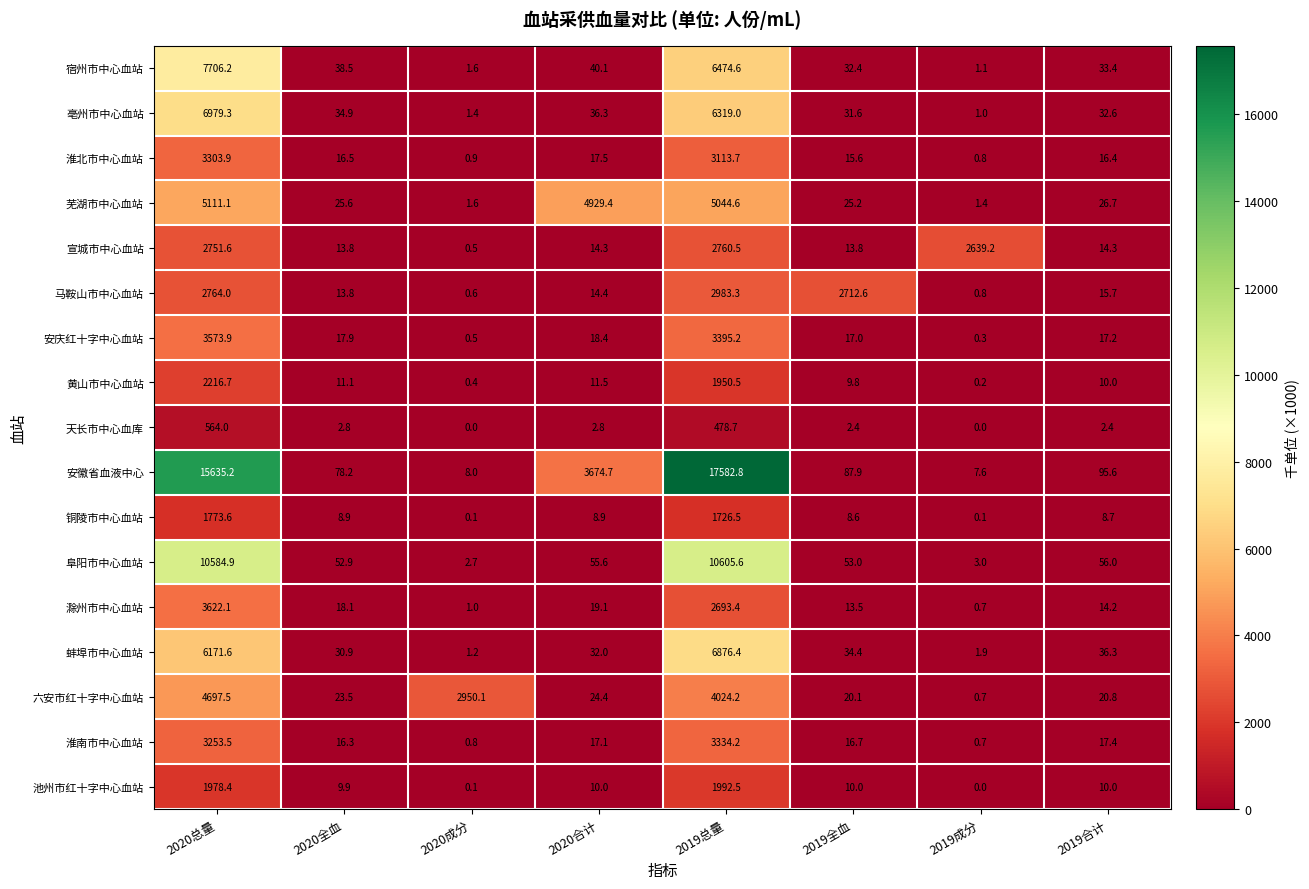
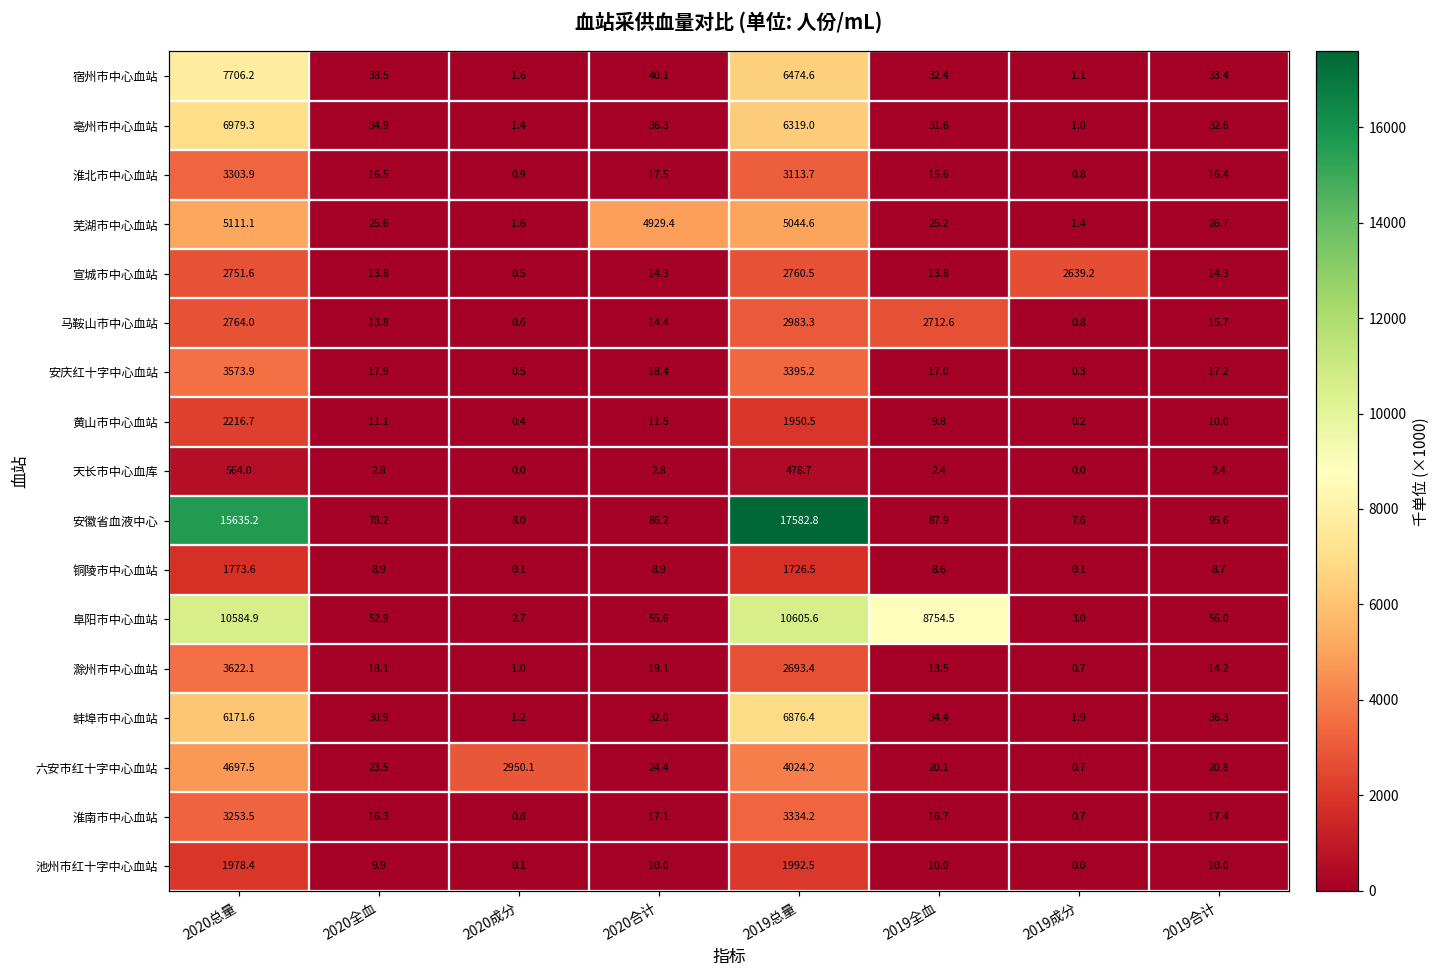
安徽省血液中心, 2020合计: 3674.7 -> 86.2
阜阳市中心血站, 2019全血: 53.0 -> 8754.5
